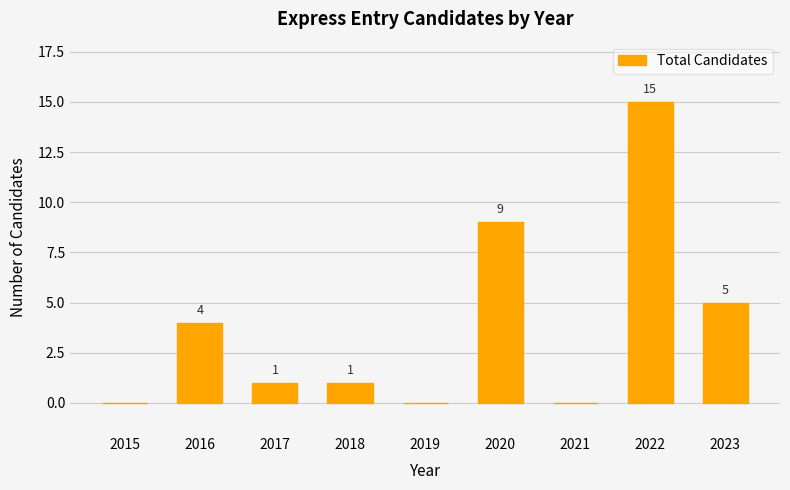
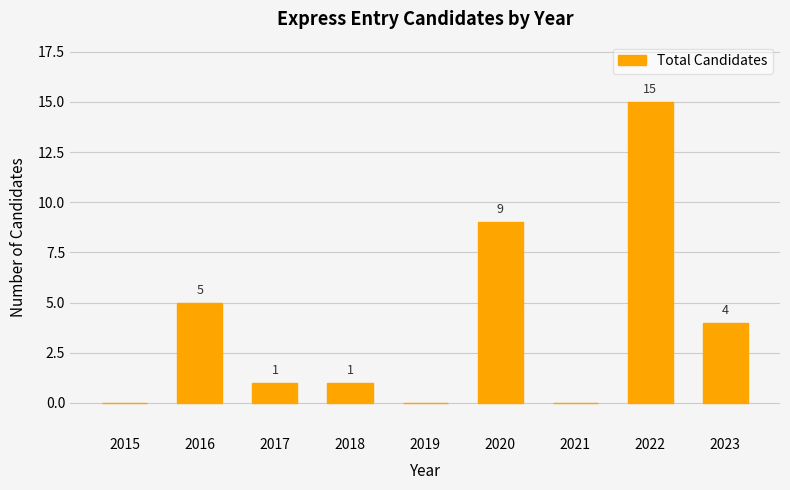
2016: 4 -> 5
2023: 5 -> 4
